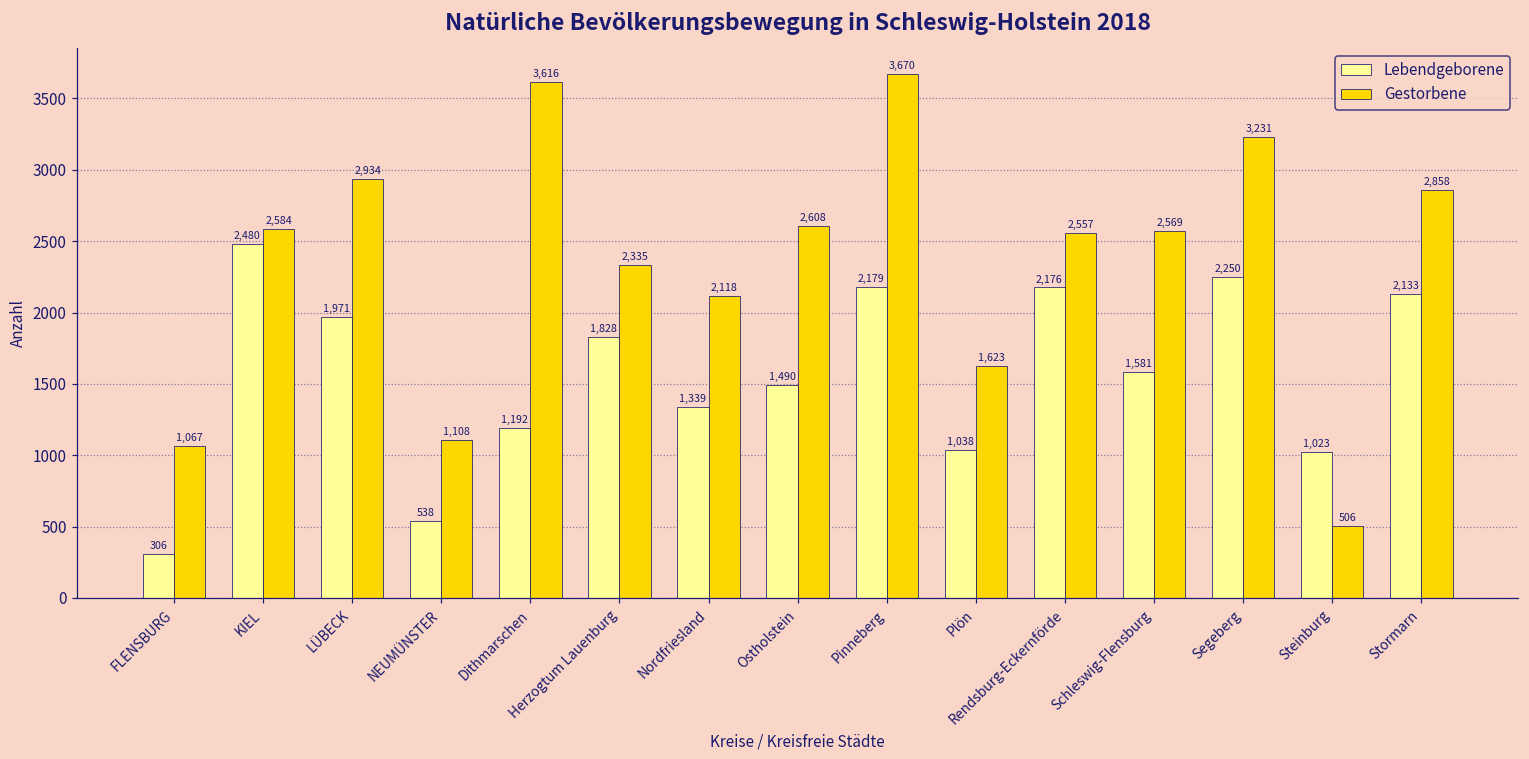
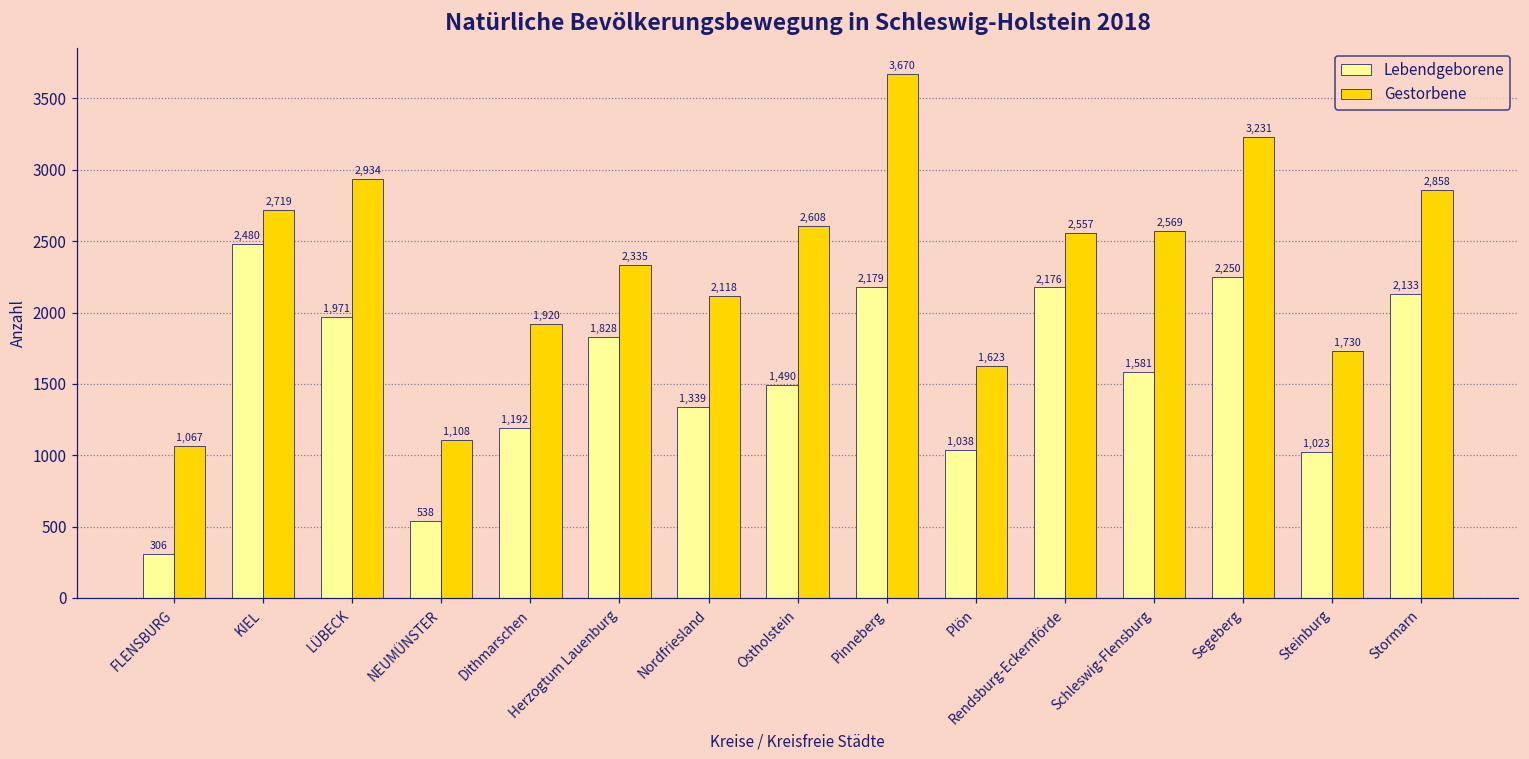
Gestorbene, KIEL: 2,584 -> 2,719
Gestorbene, Dithmarschen: 3,616 -> 1,920
Gestorbene, Steinburg: 506 -> 1,730
